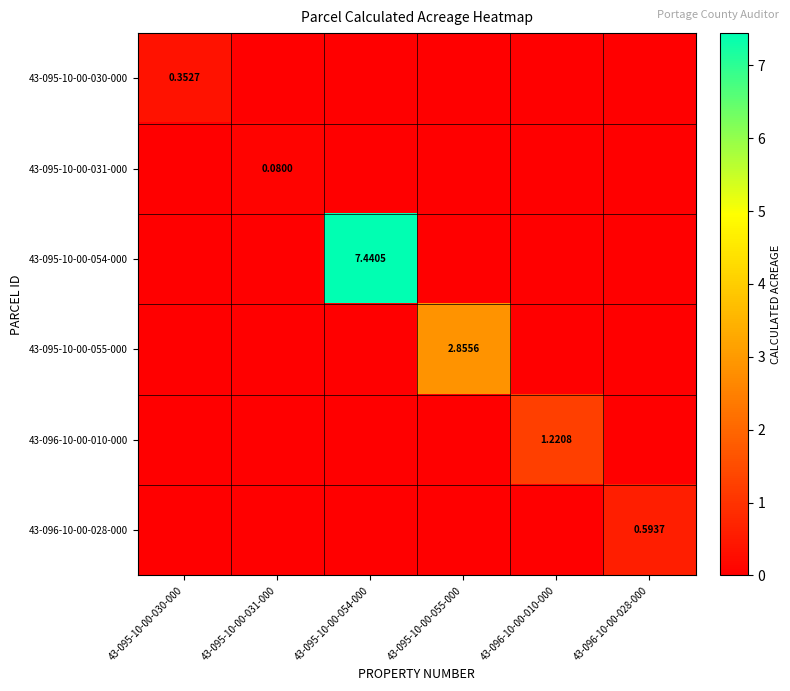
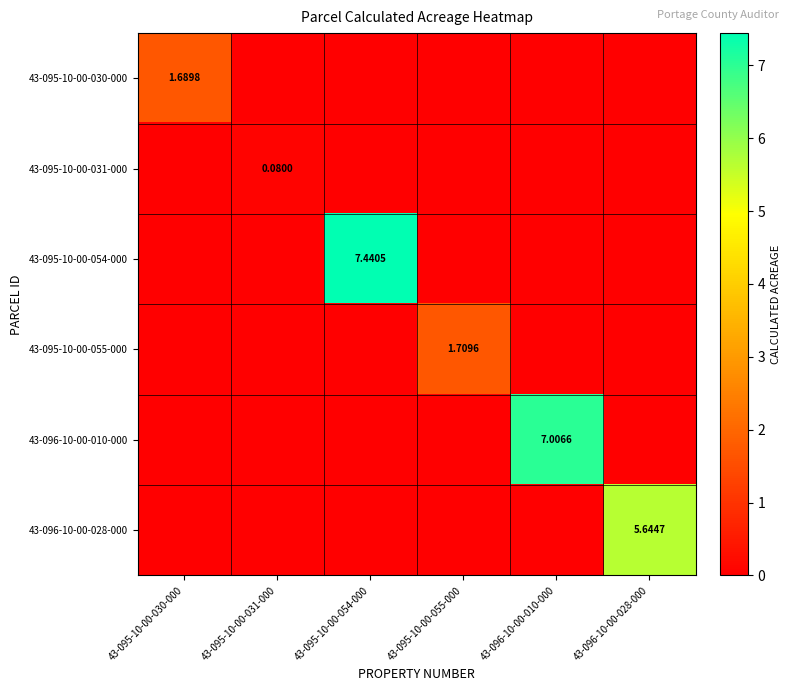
43-095-10-00-030-000, 43-095-10-00-030-000: 0.3527 -> 1.6898
43-095-10-00-055-000, 43-095-10-00-055-000: 2.8556 -> 1.7096
43-096-10-00-010-000, 43-096-10-00-010-000: 1.2208 -> 7.0066
43-096-10-00-028-000, 43-096-10-00-028-000: 0.5937 -> 5.6447
